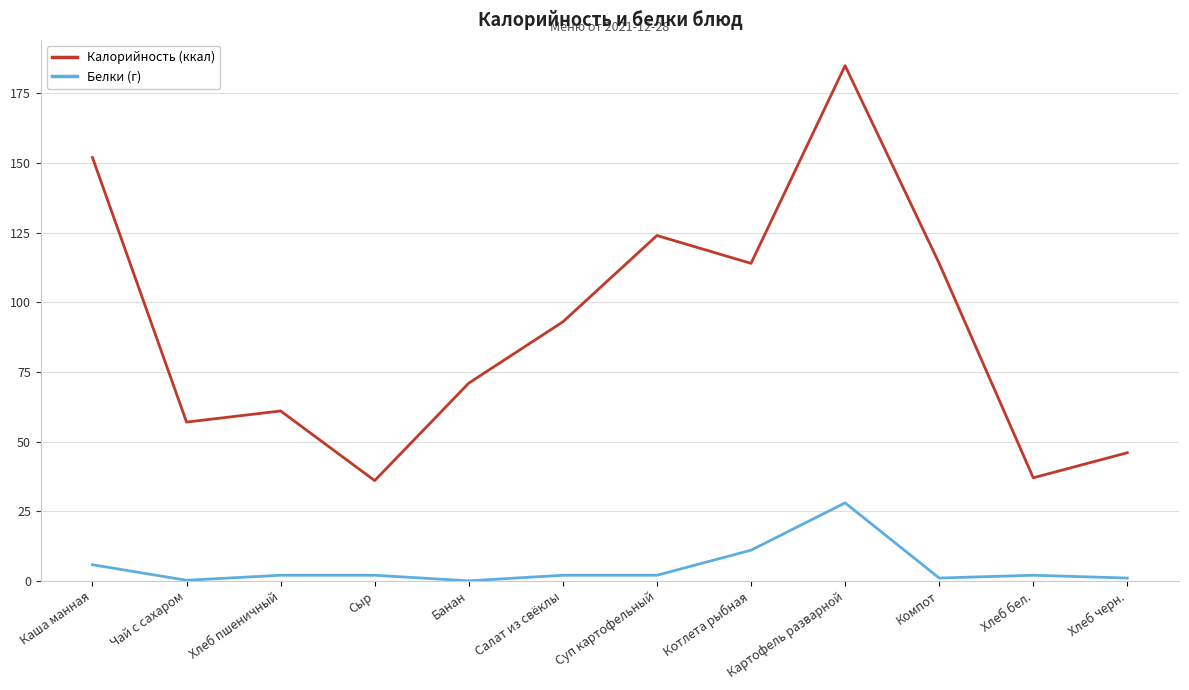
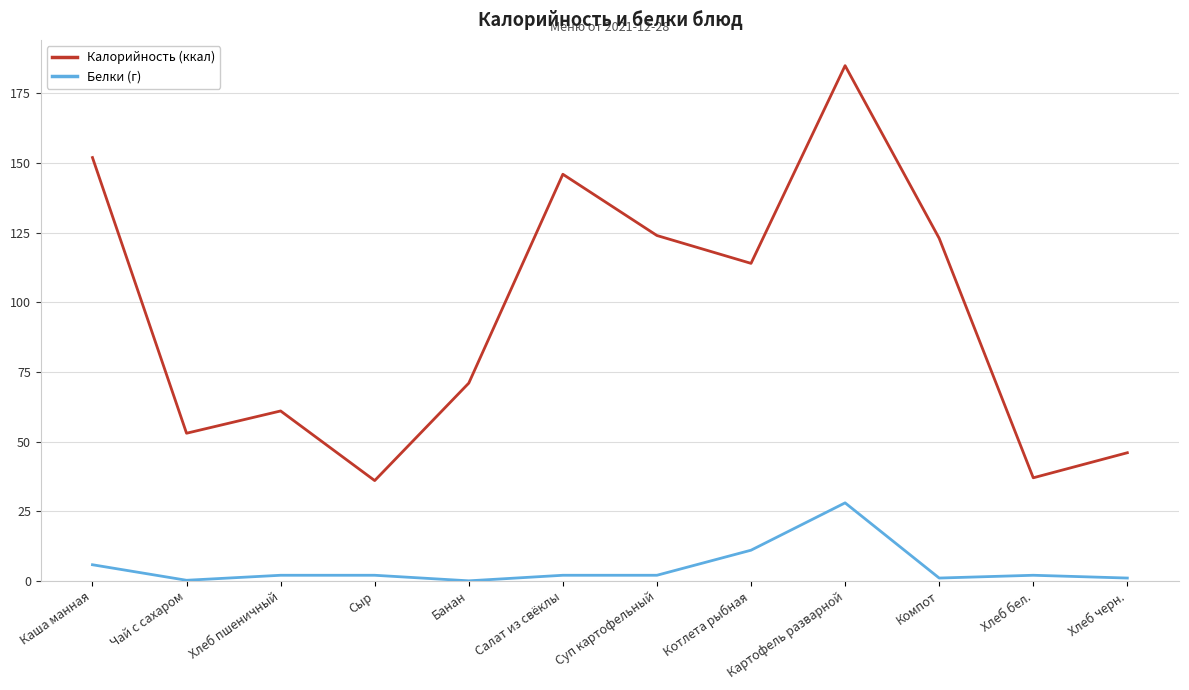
Калорийность (ккал), Чай с сахаром: 57 -> 53
Калорийность (ккал), Салат из свёклы: 93 -> 146
Калорийность (ккал), Компот: 114 -> 123
